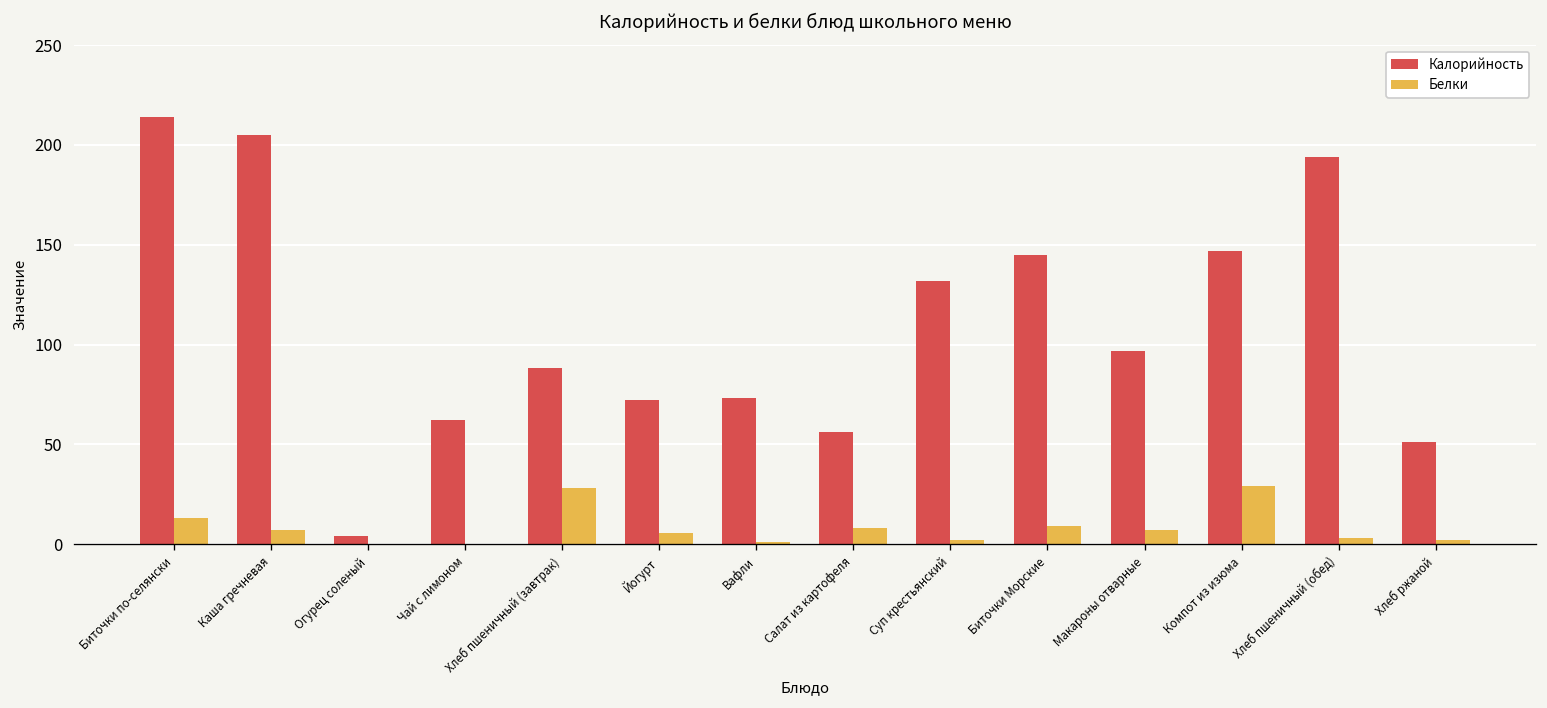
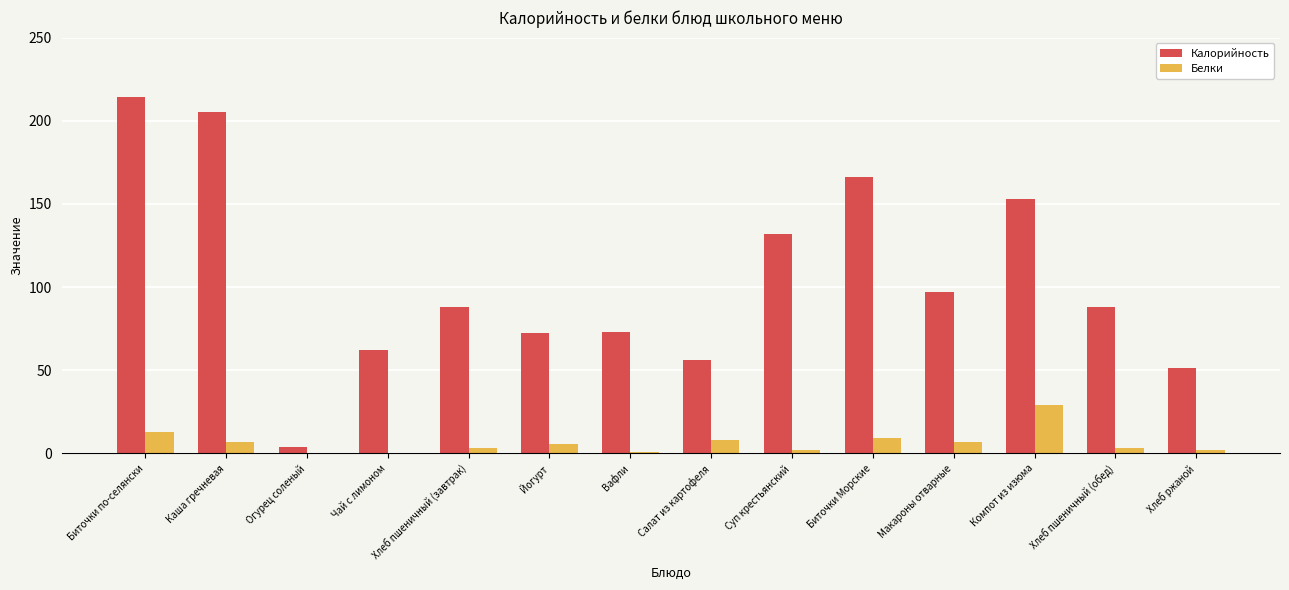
Белки, Хлеб пшеничный (завтрак): 28 -> 3
Калорийность, Биточки Морские: 145 -> 166
Калорийность, Компот из изюма: 147 -> 153
Калорийность, Хлеб пшеничный (обед): 194 -> 88
